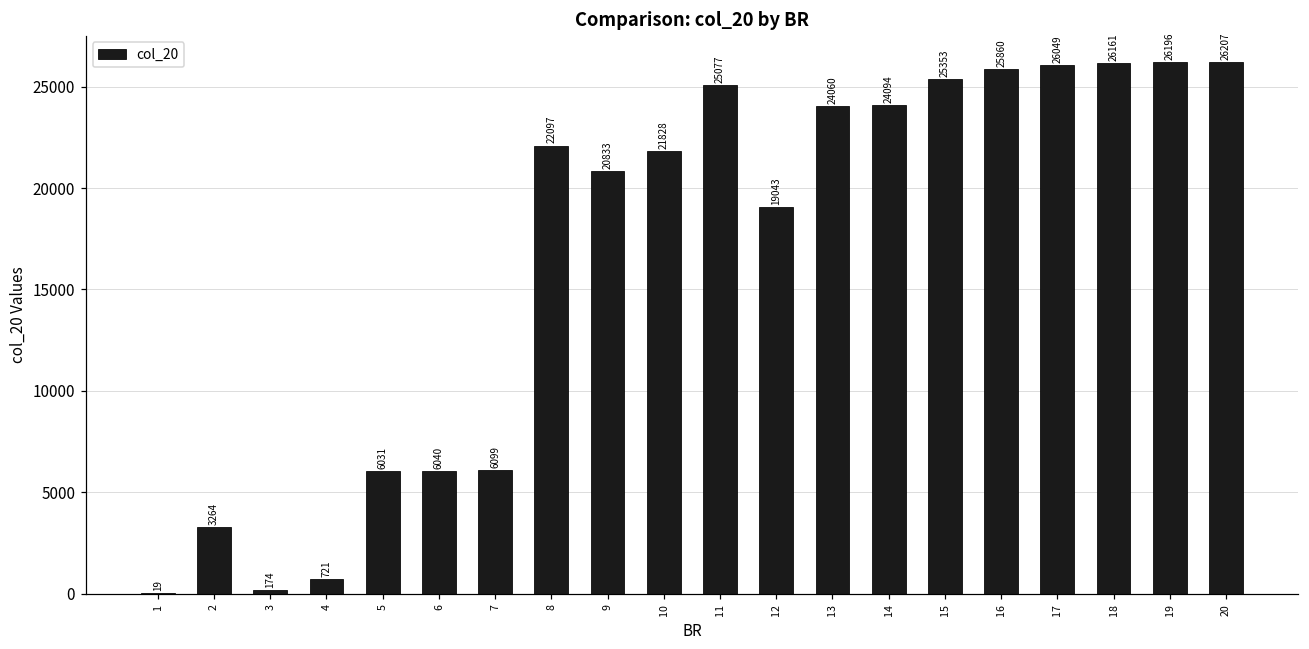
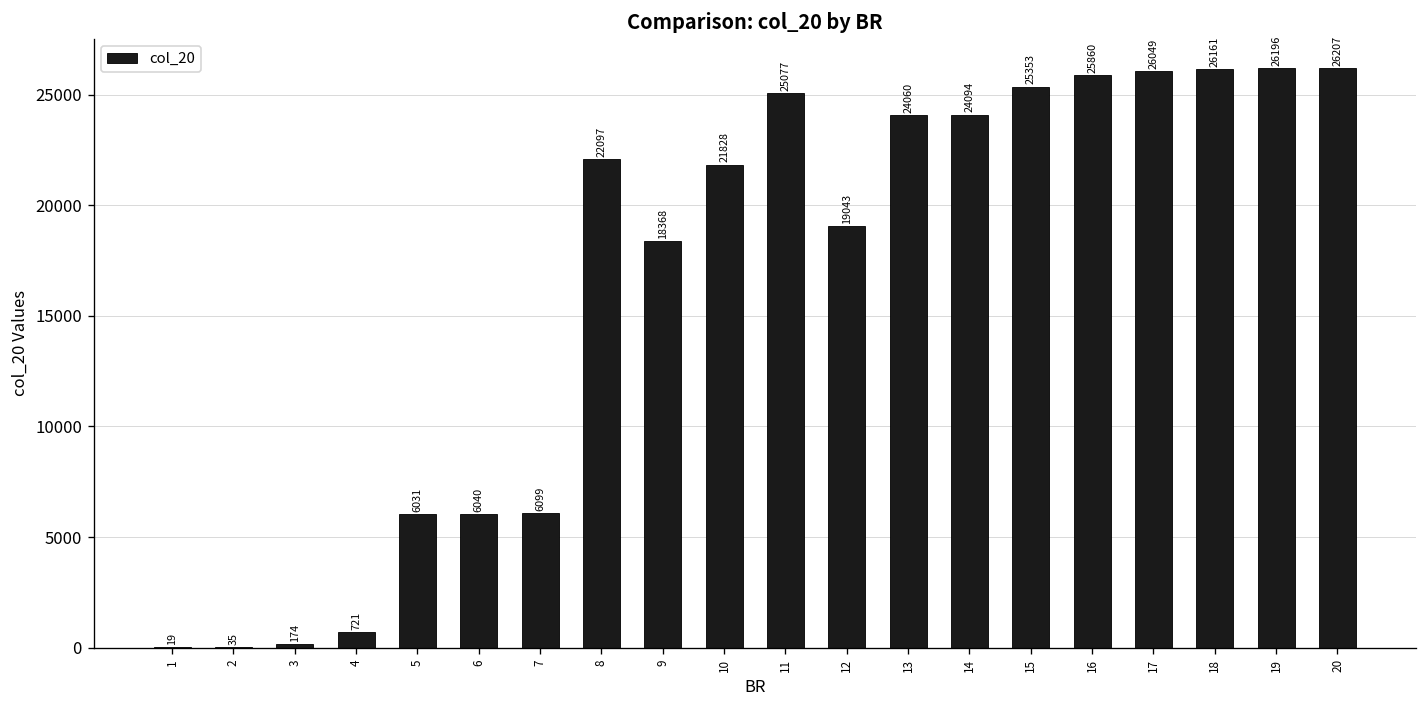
2: 3264 -> 35
9: 20833 -> 18368
